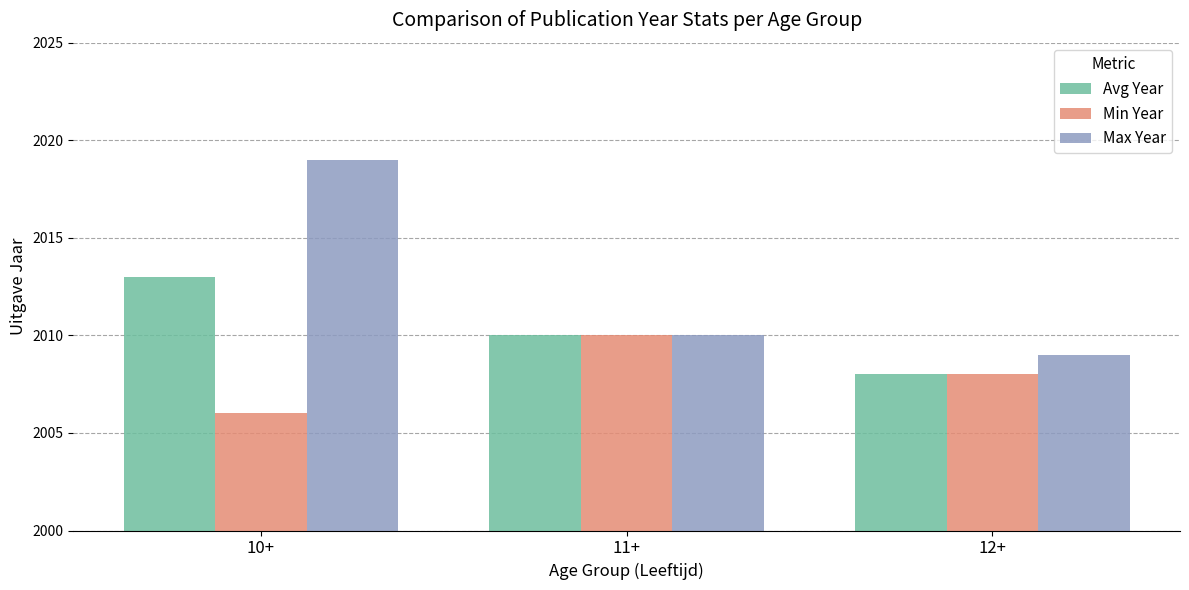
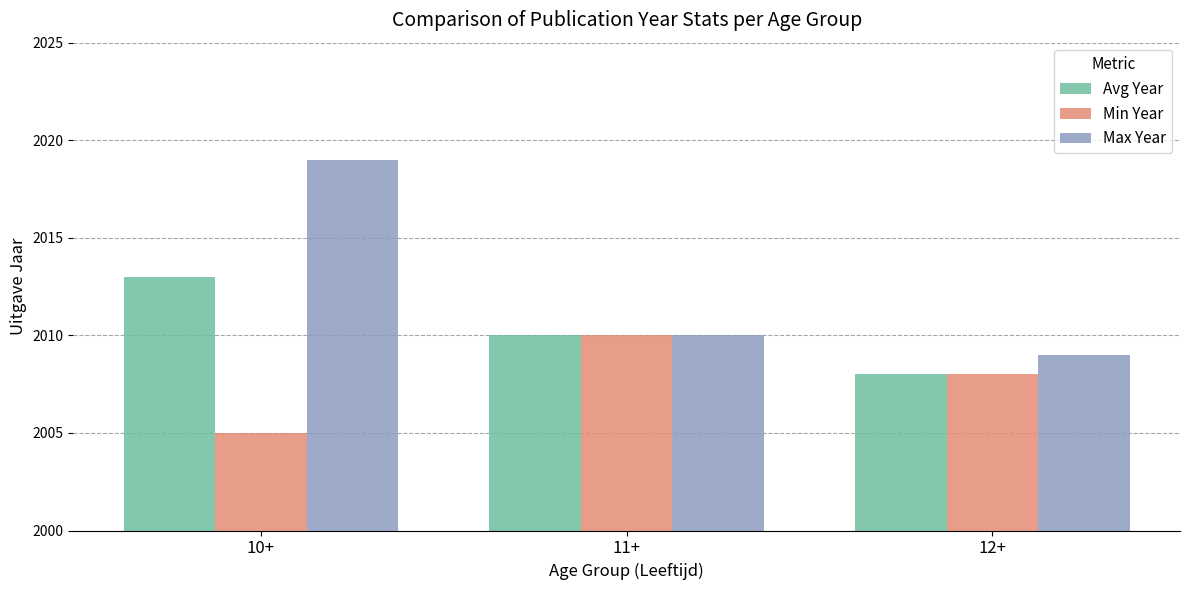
Min Year, 10+: 2006 -> 2005
